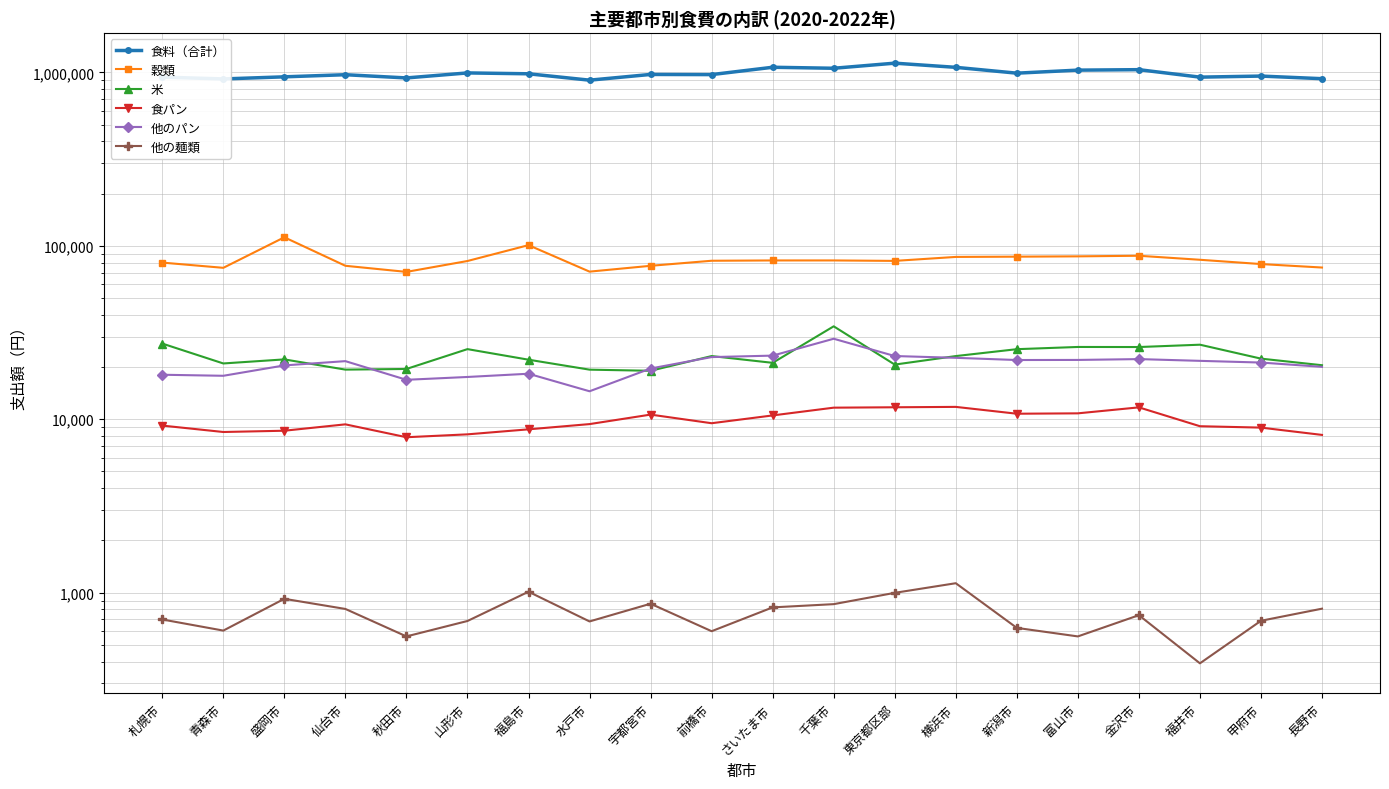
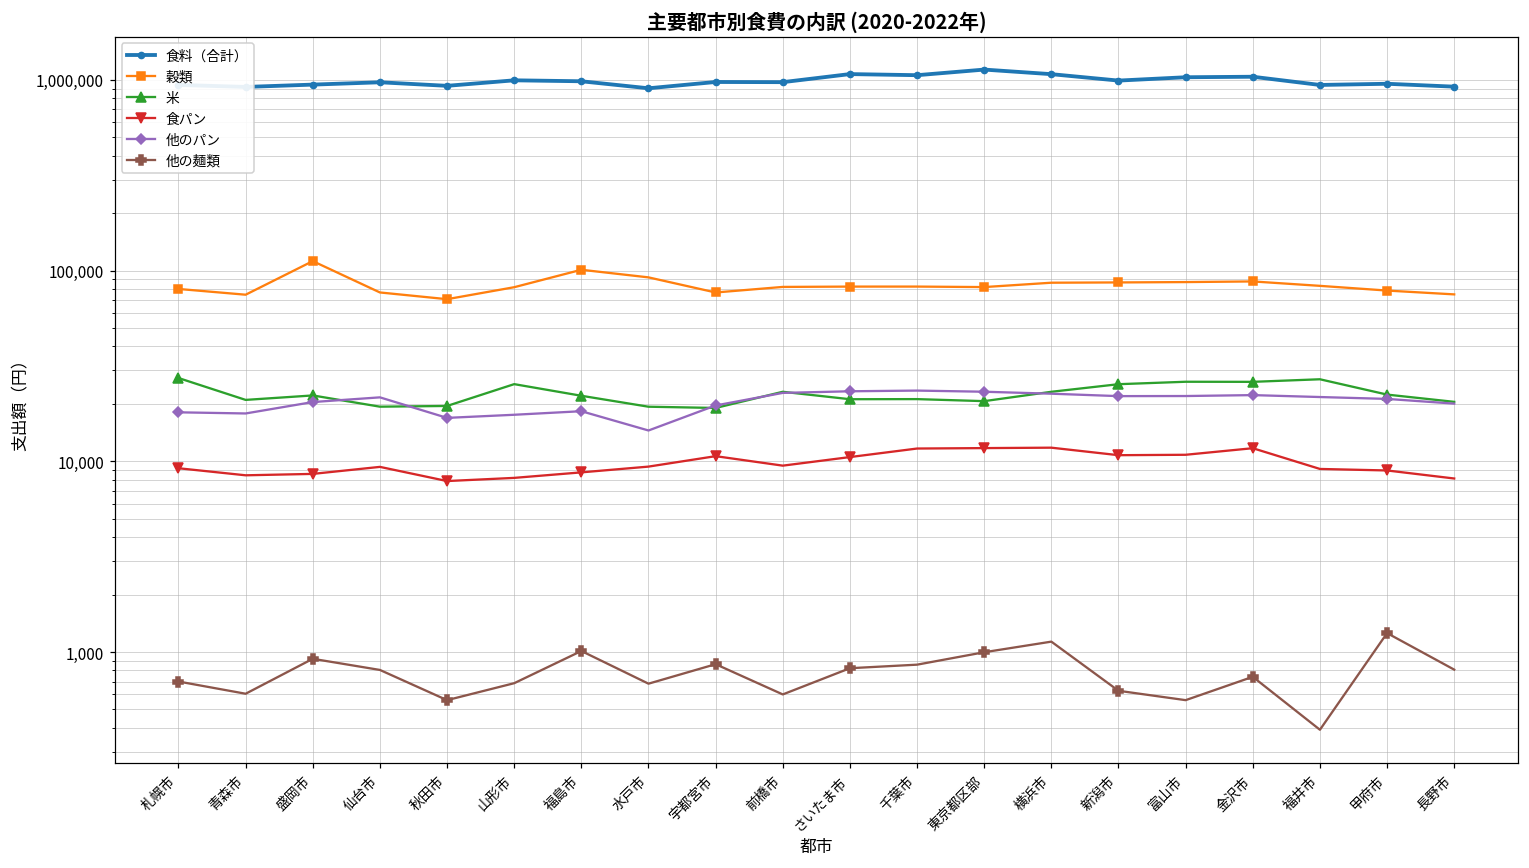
穀類, 水戸市: 71,000 -> 90,000
米, 千葉市: 34,000 -> 21,000
他のパン, 千葉市: 29,000 -> 23,000
他の麺類, 甲府市: 690 -> 1,300
